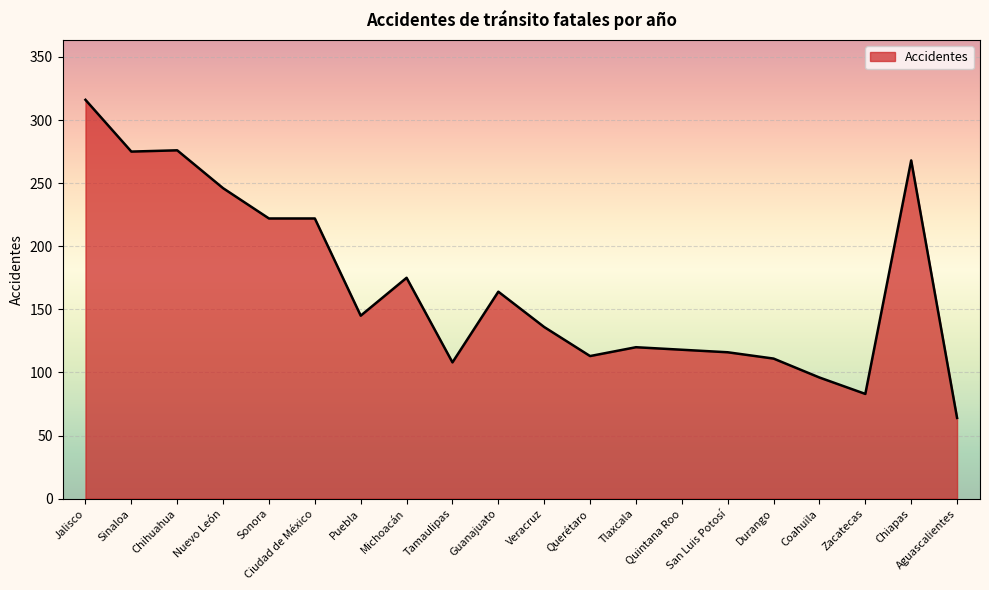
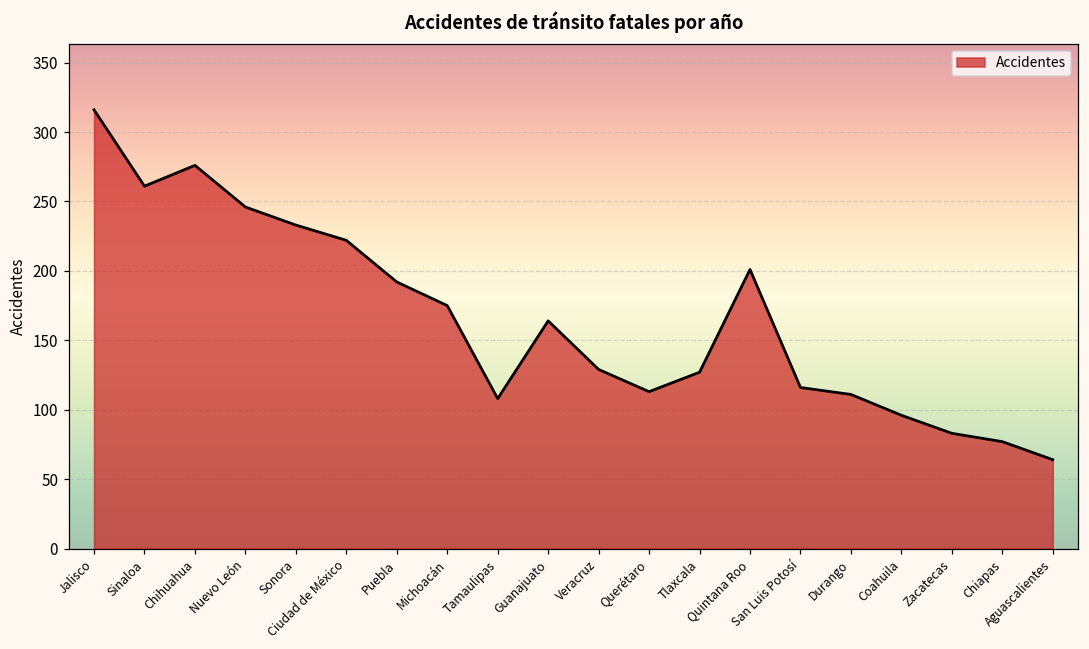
Sinaloa: 275 -> 261
Sonora: 222 -> 233
Puebla: 145 -> 192
Veracruz: 136 -> 129
Tlaxcala: 120 -> 127
Quintana Roo: 118 -> 201
Chiapas: 268 -> 77
